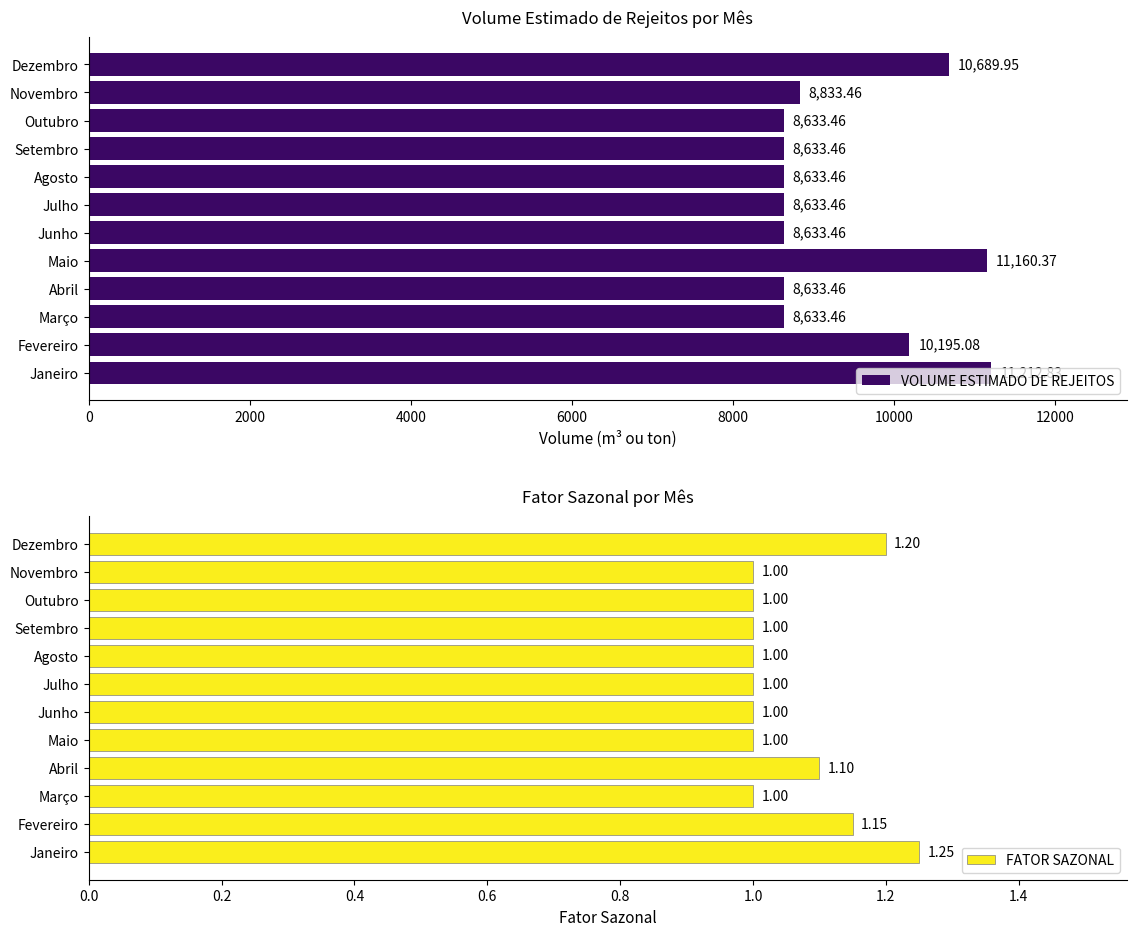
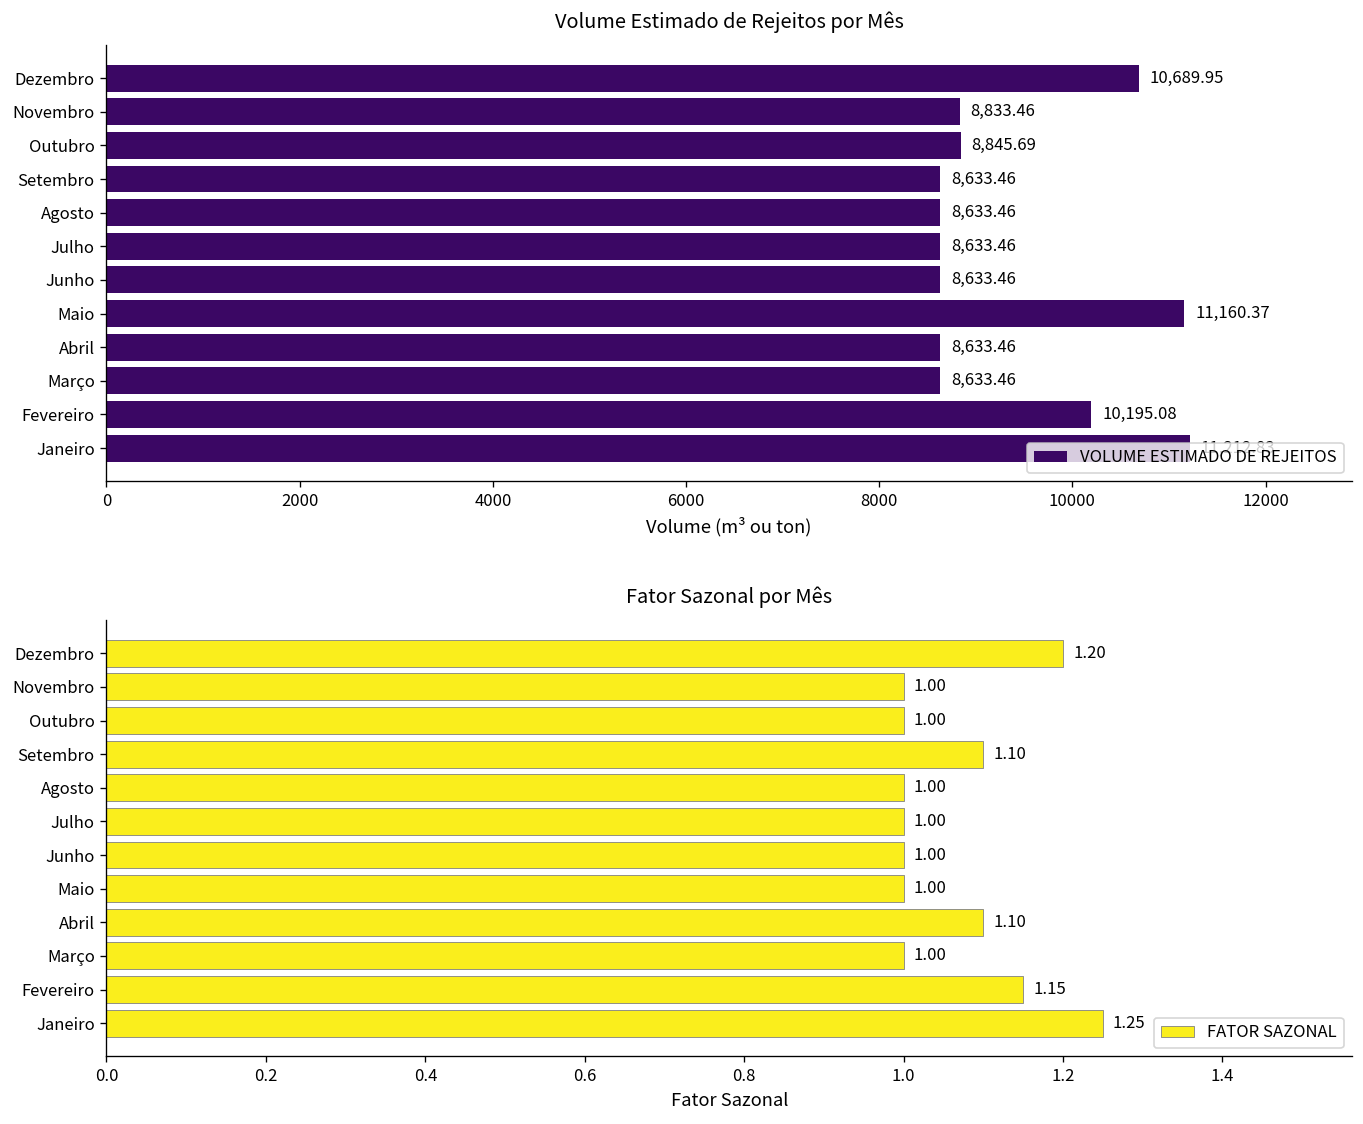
Volume Estimado de Rejeitos por Mês, Outubro: 8,633.46 -> 8,845.69
Fator Sazonal por Mês, Setembro: 1.00 -> 1.10
